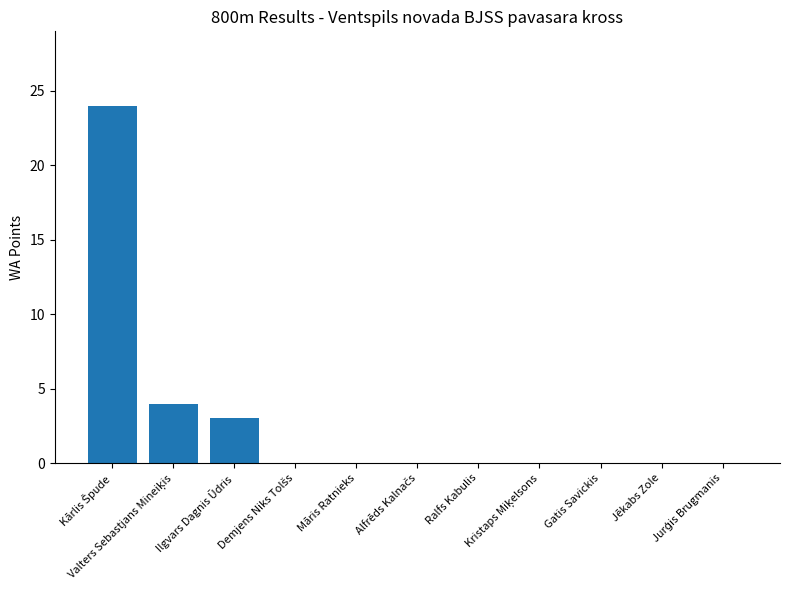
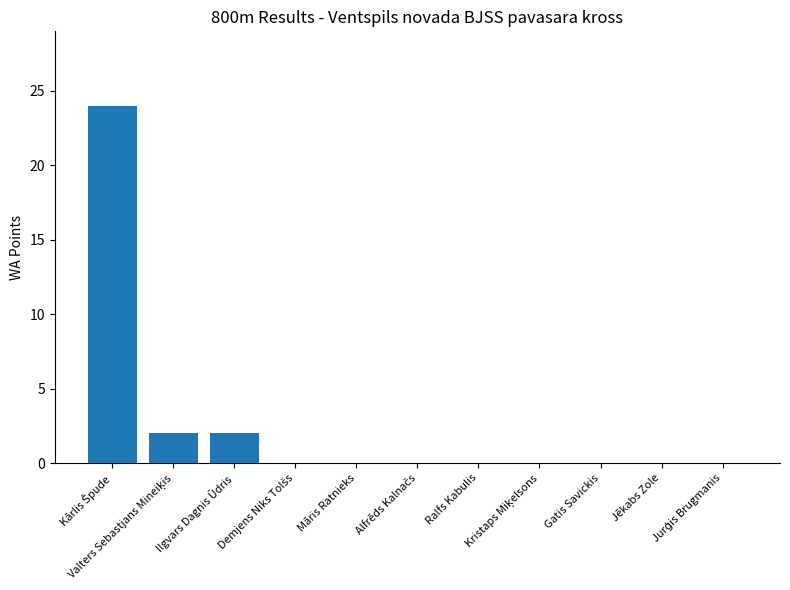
Valters Sebastjans Mineiķis: 4 -> 2
Ilgvars Dagnis Ūdris: 3 -> 2
